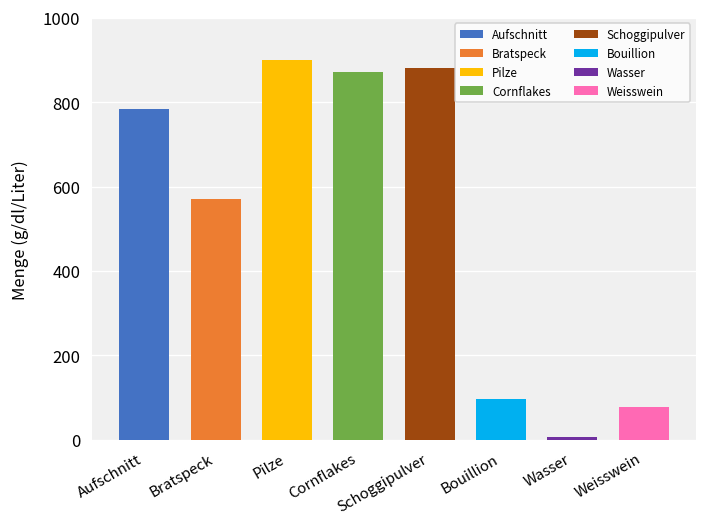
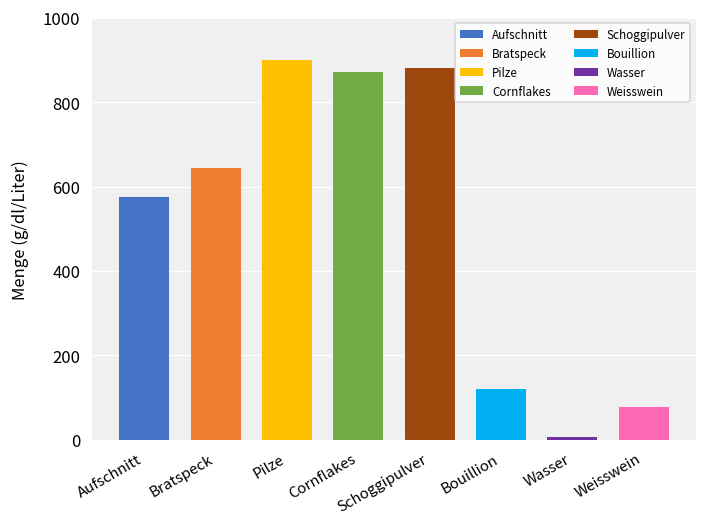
Aufschnitt: 780 -> 570
Bratspeck: 570 -> 650
Bouillion: 100 -> 120
